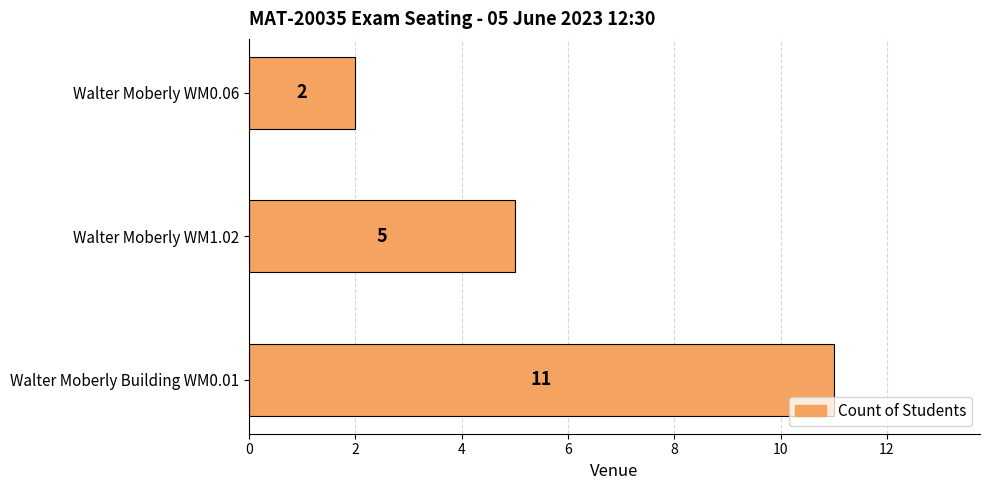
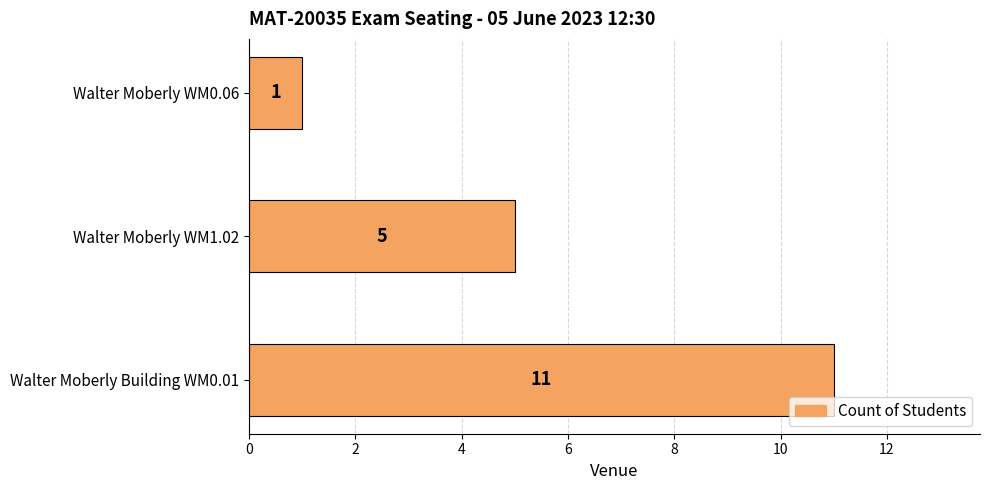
Walter Moberly WM0.06: 2 -> 1
